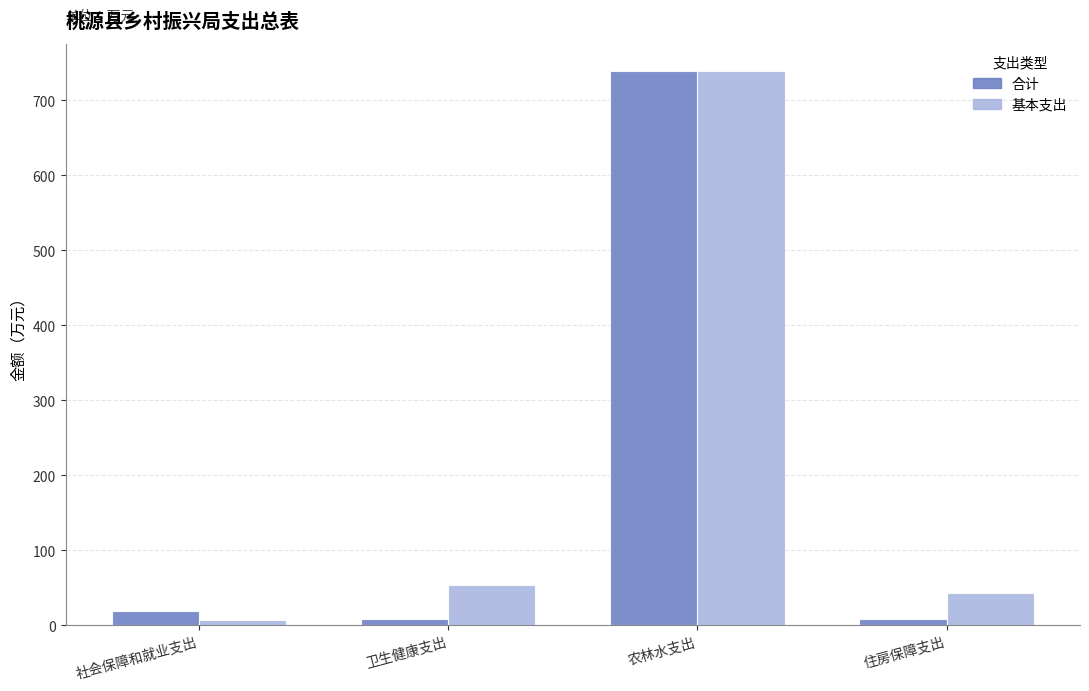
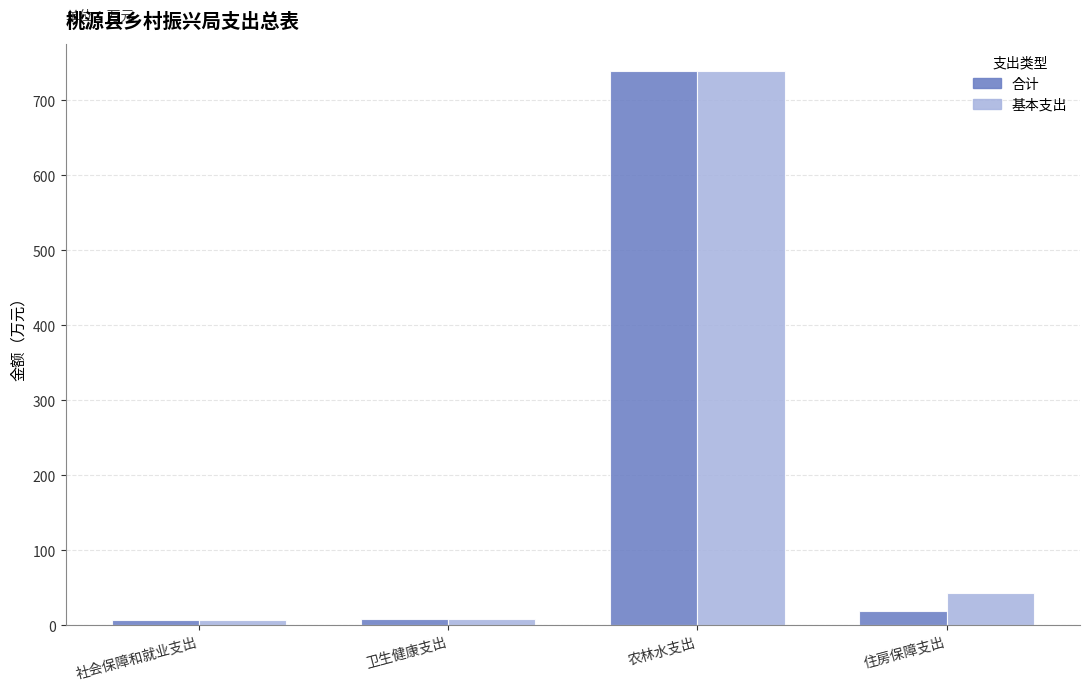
合计, 社会保障和就业支出: 20 -> 10
基本支出, 卫生健康支出: 50 -> 10
合计, 住房保障支出: 10 -> 20
